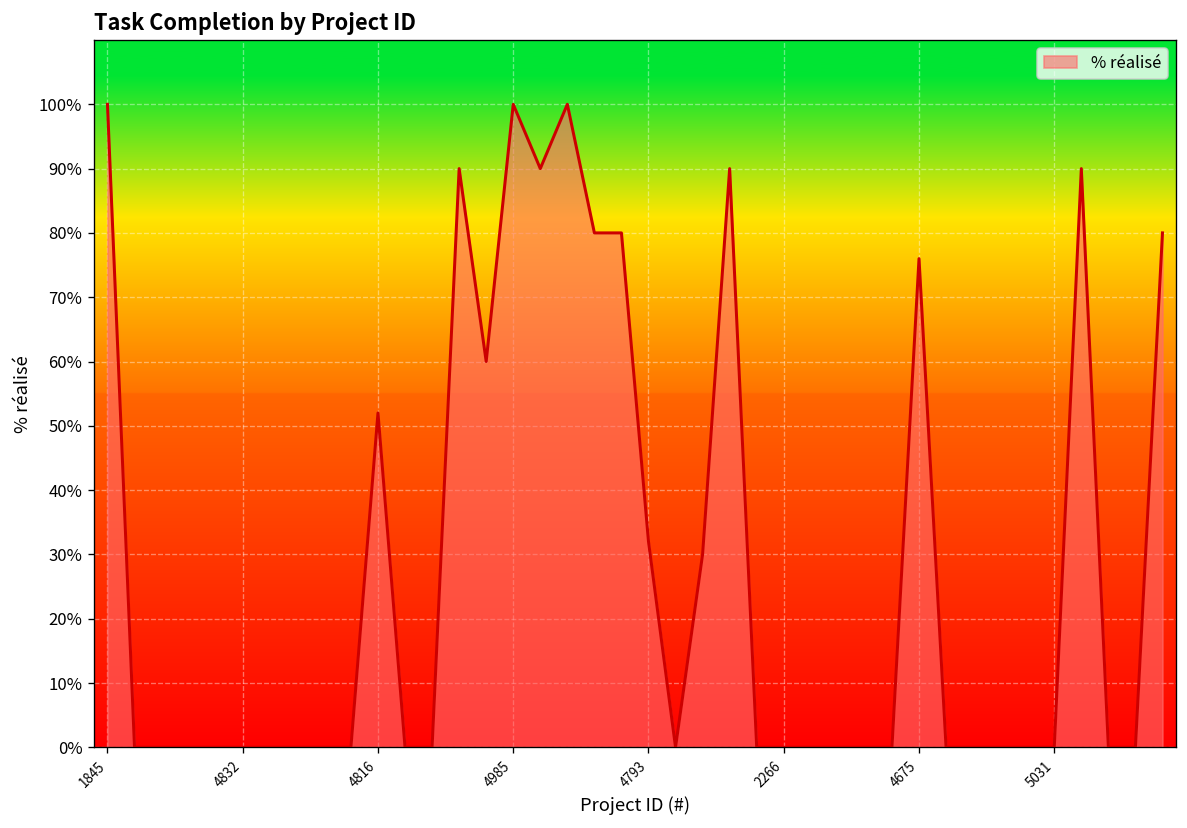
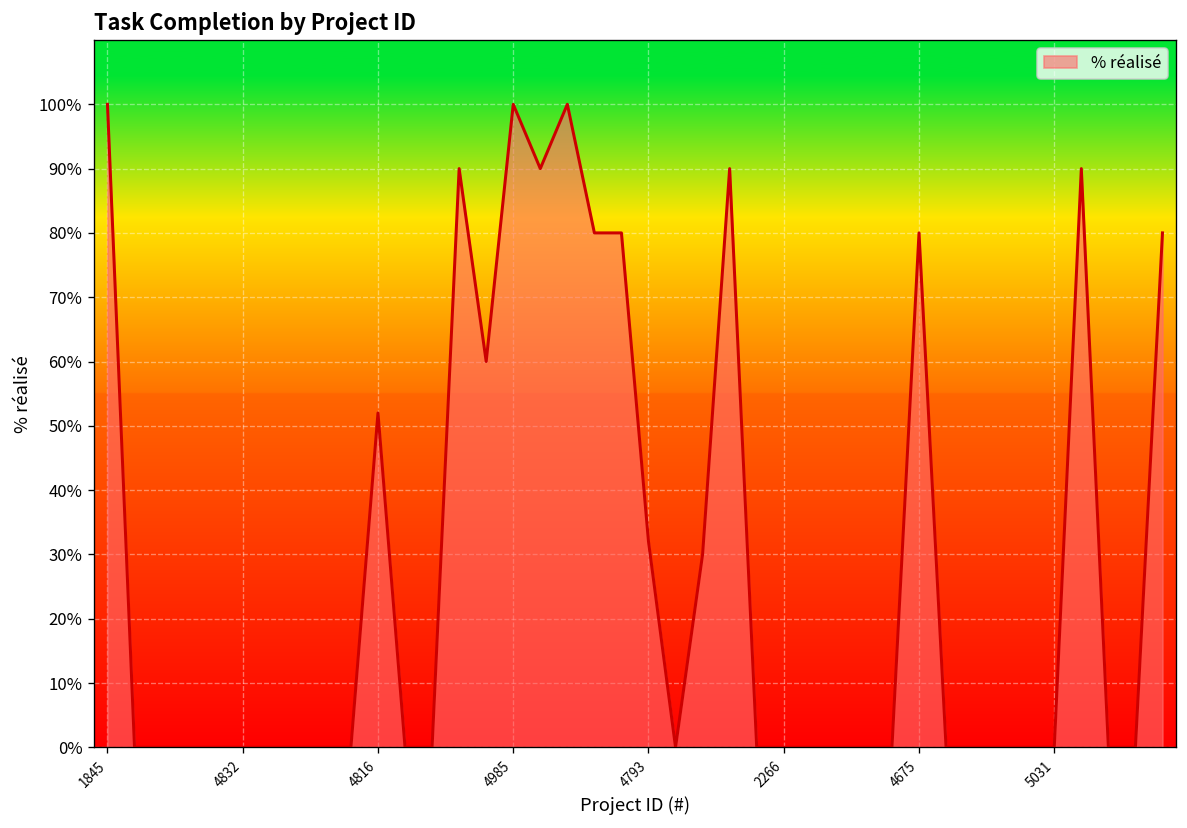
4675: 76% -> 80%
